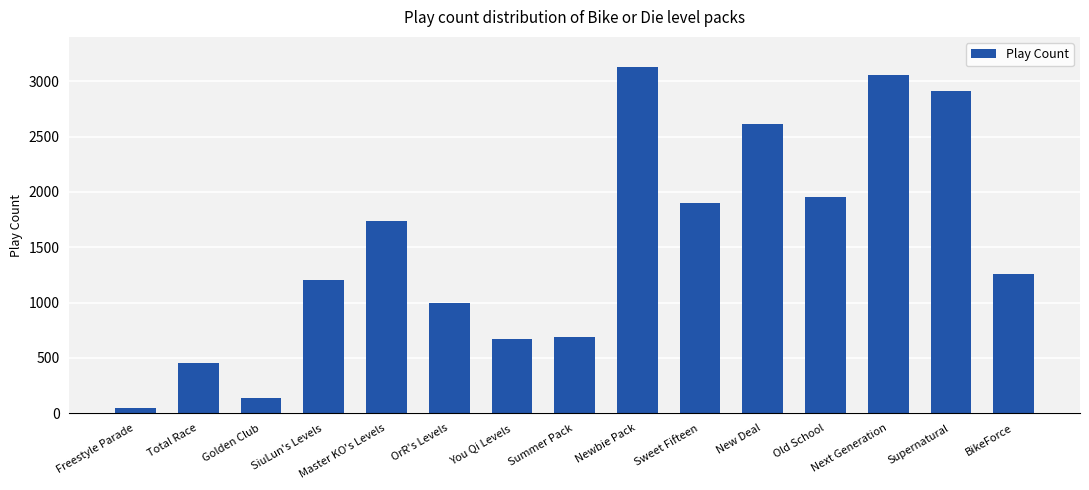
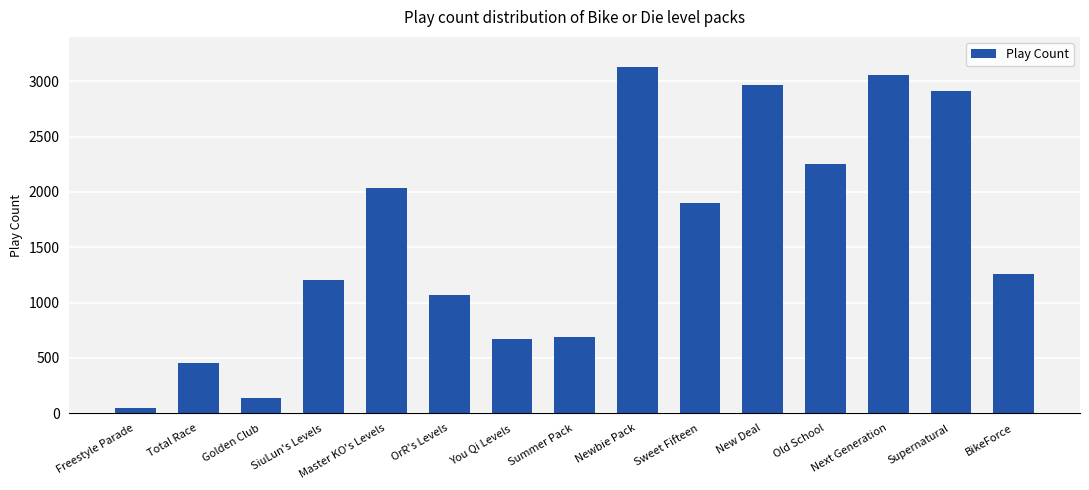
Master KO's Levels: 1740 -> 2040
OrR's Levels: 1000 -> 1070
New Deal: 2620 -> 2970
Old School: 1950 -> 2250
